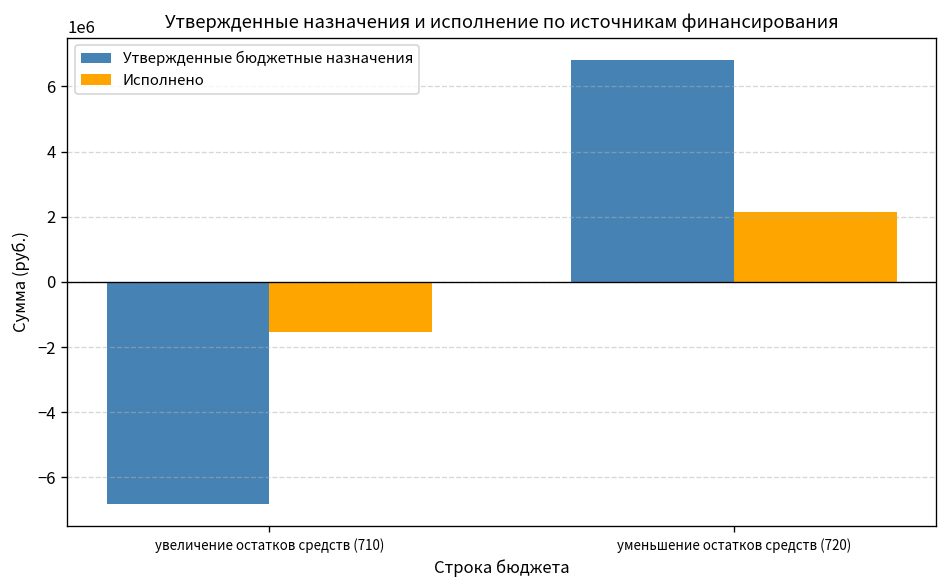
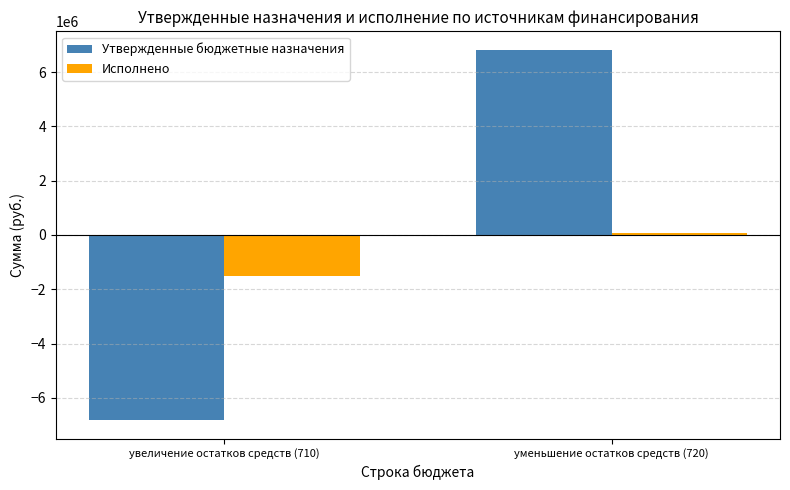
Исполнено, уменьшение остатков средств (720): 2100000 -> 100000
